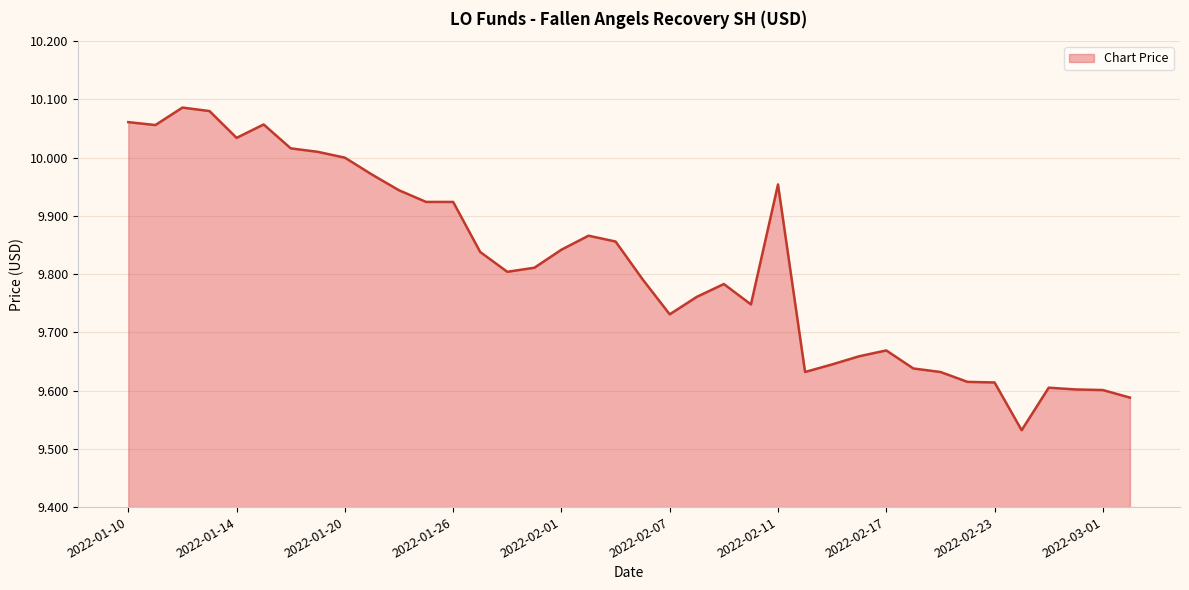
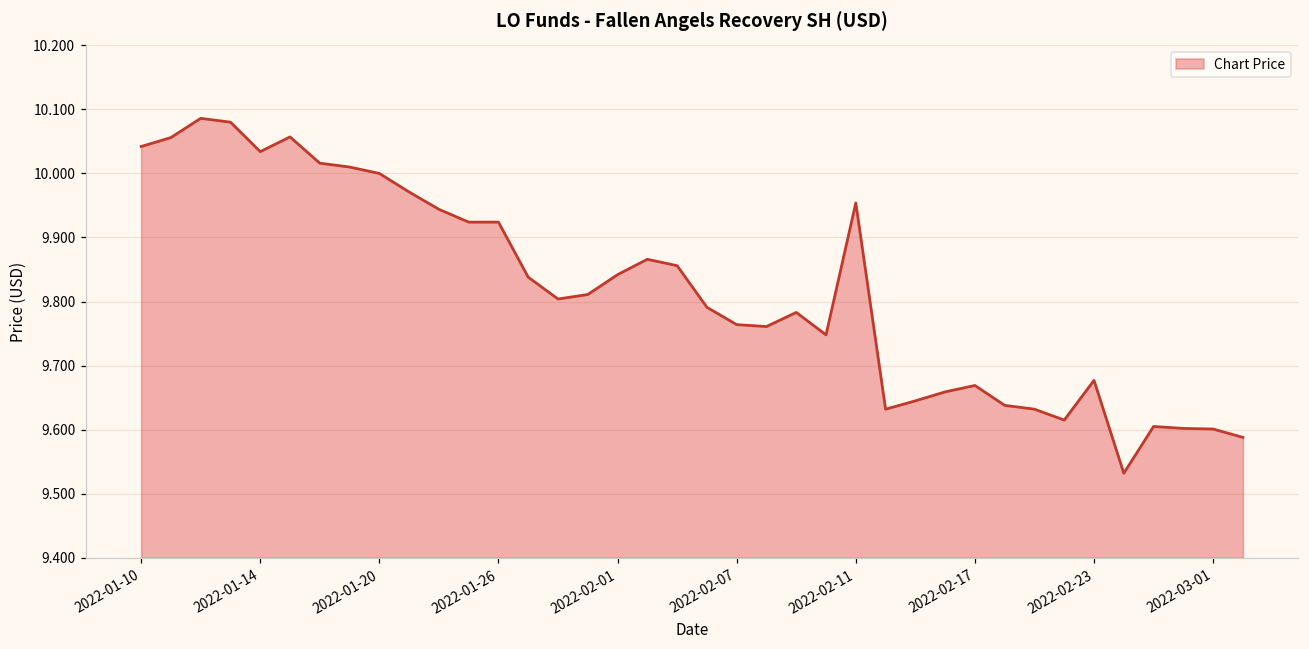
2022-01-10: 10.06 -> 10.04
2022-02-07: 9.73 -> 9.76
2022-02-23: 9.61 -> 9.68
